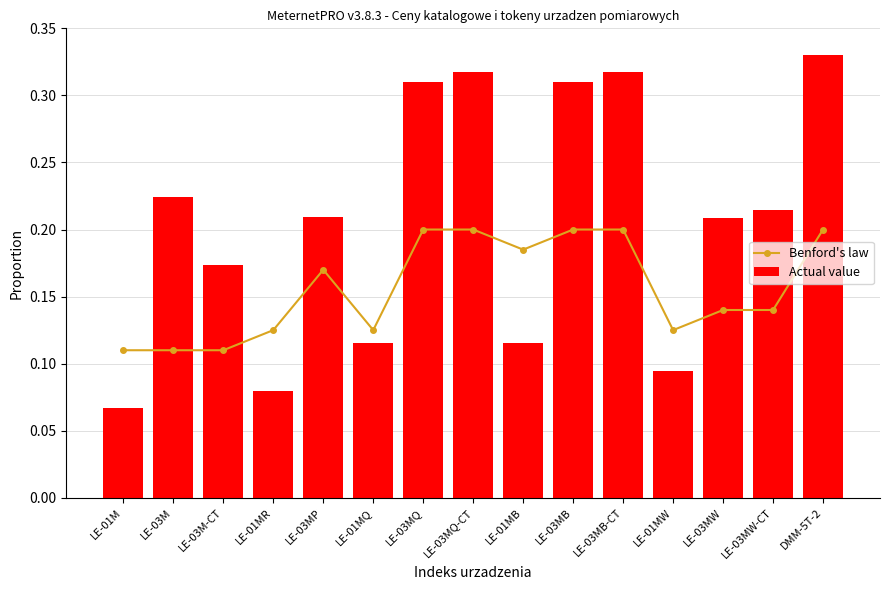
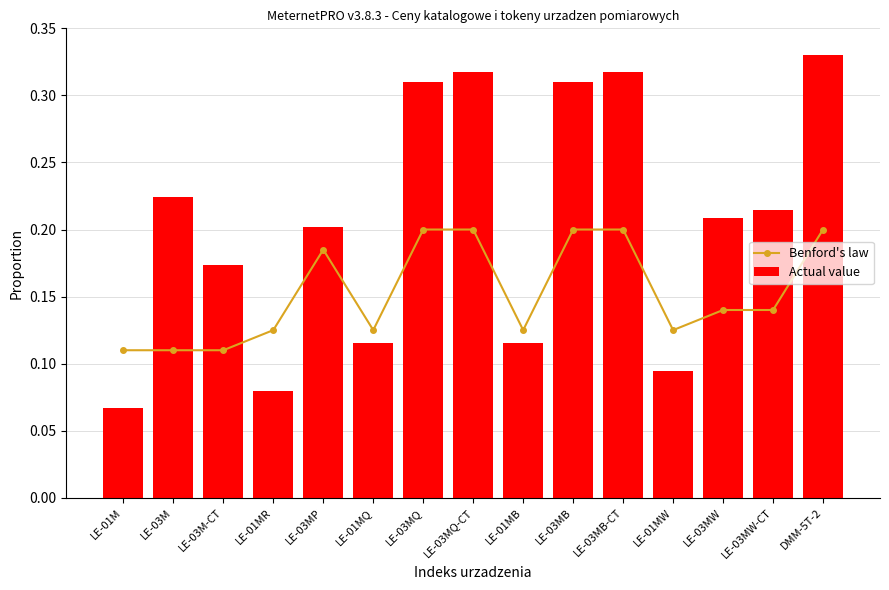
Benford's law, LE-03MP: 0.170 -> 0.185
Actual value, LE-03MP: 0.209 -> 0.202
Benford's law, LE-01MB: 0.185 -> 0.125
